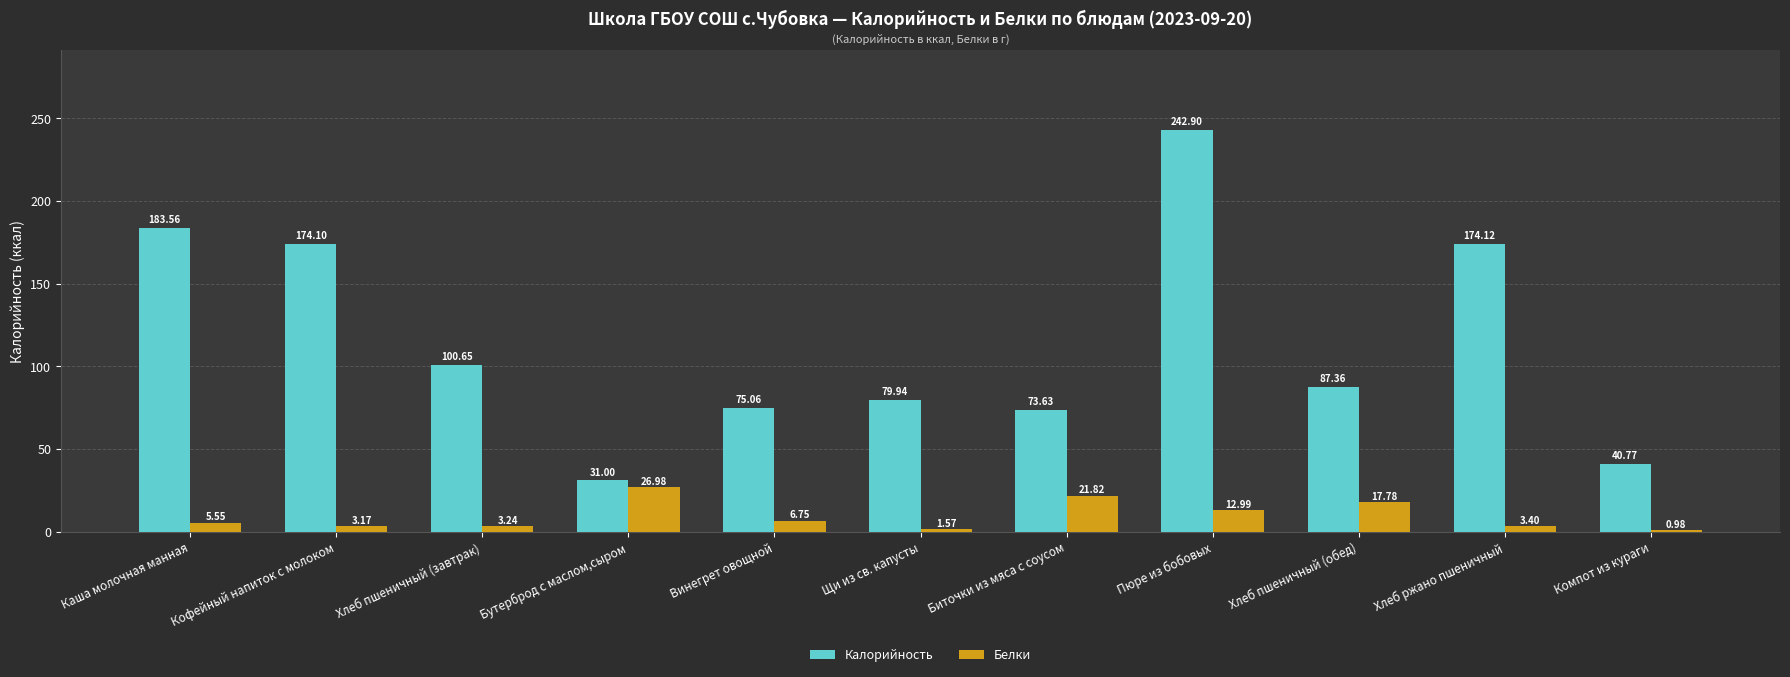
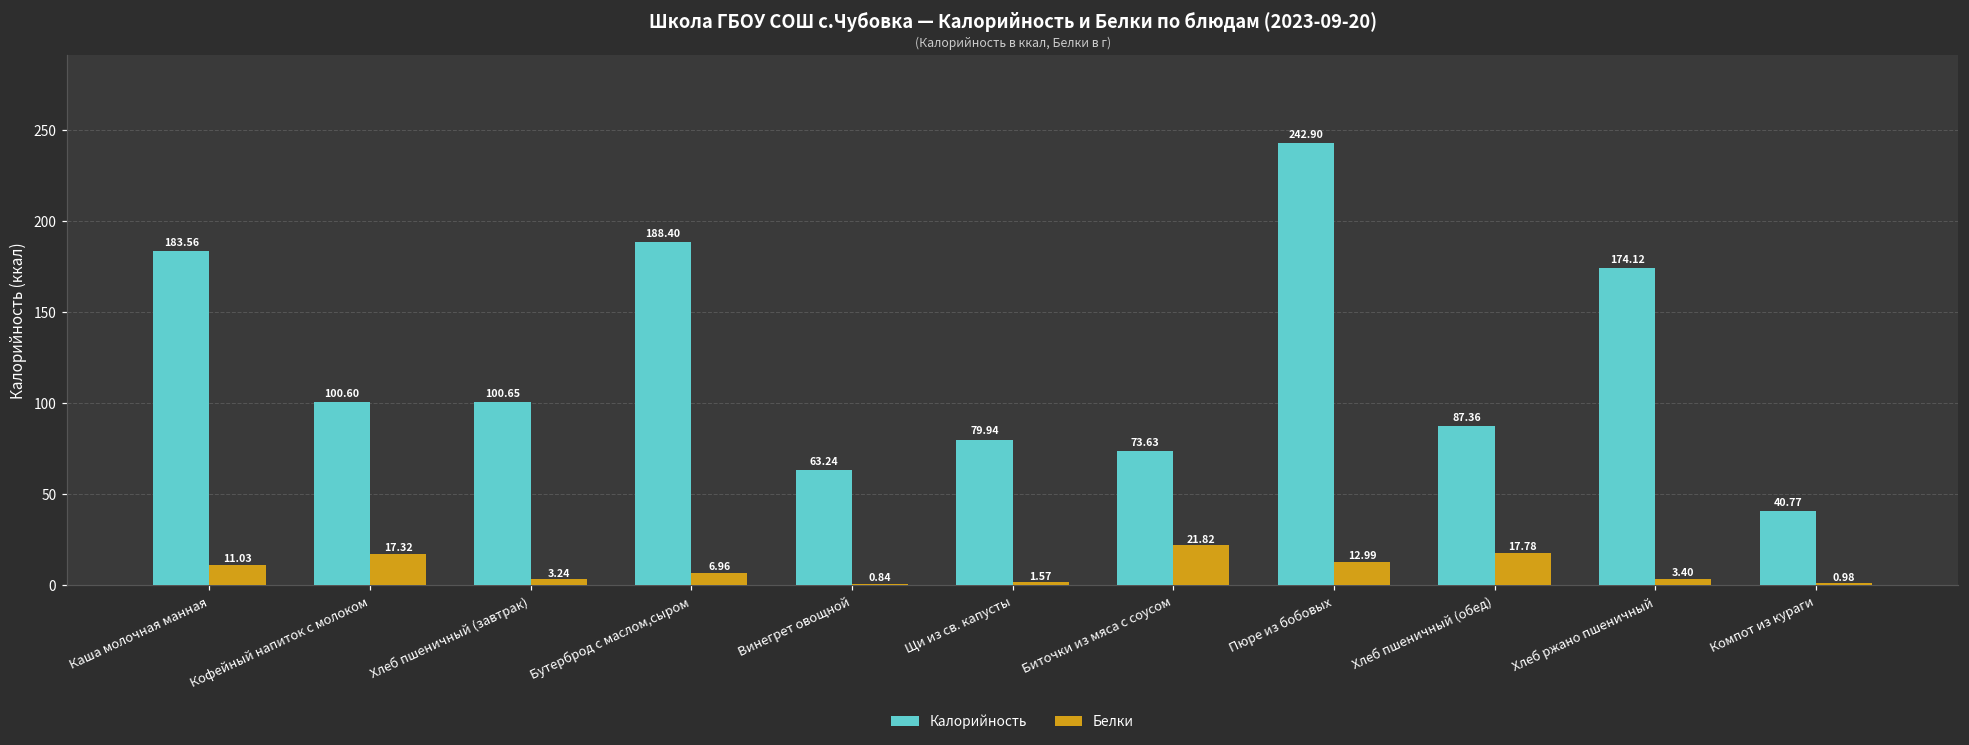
Белки, Каша молочная манная: 5.55 -> 11.03
Калорийность, Кофейный напиток с молоком: 174.10 -> 100.60
Белки, Кофейный напиток с молоком: 3.17 -> 17.32
Калорийность, Бутерброд с маслом,сыром: 31.00 -> 188.40
Белки, Бутерброд с маслом,сыром: 26.98 -> 6.96
Калорийность, Винегрет овощной: 75.06 -> 63.24
Белки, Винегрет овощной: 6.75 -> 0.84
